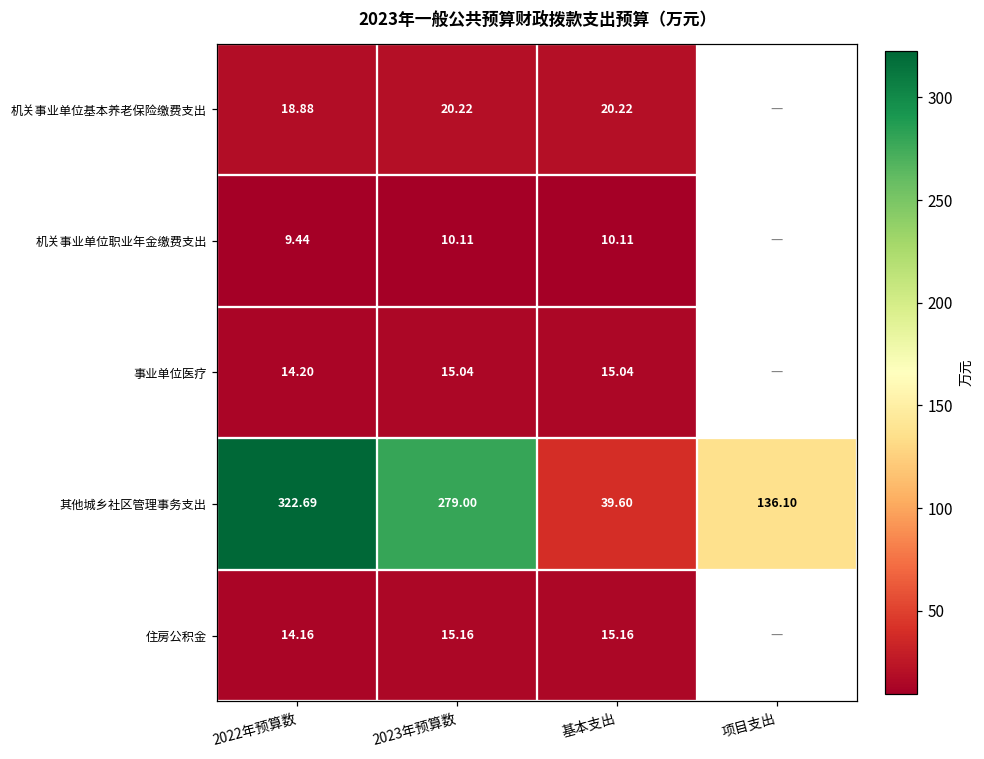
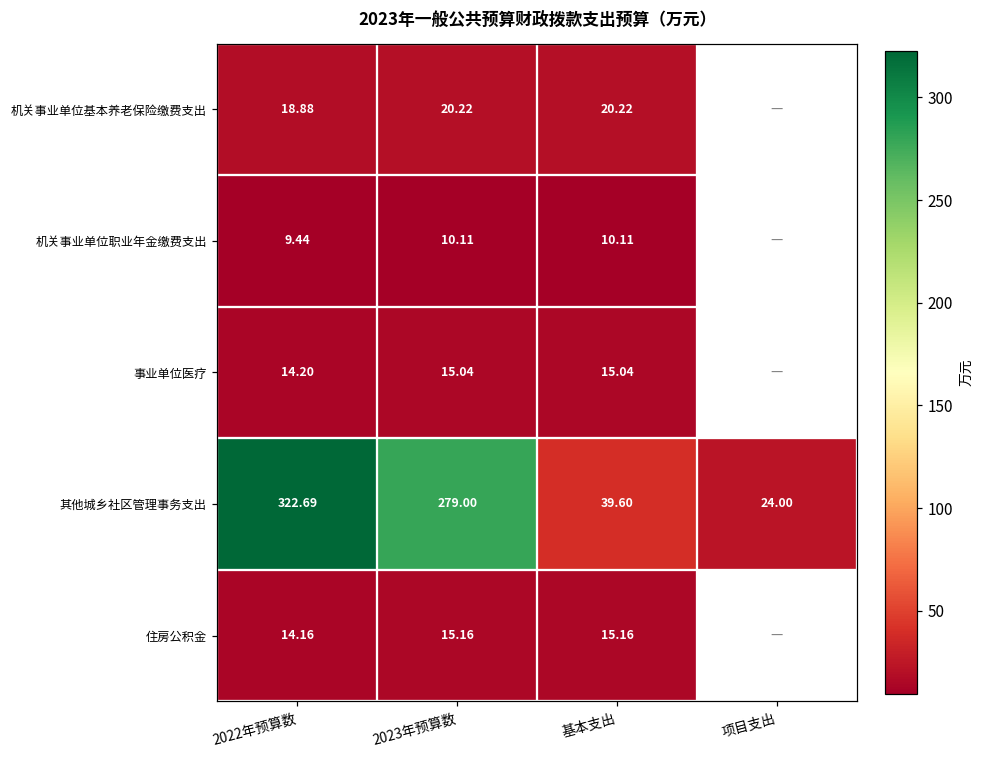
其他城乡社区管理事务支出, 项目支出: 136.10 -> 24.00
